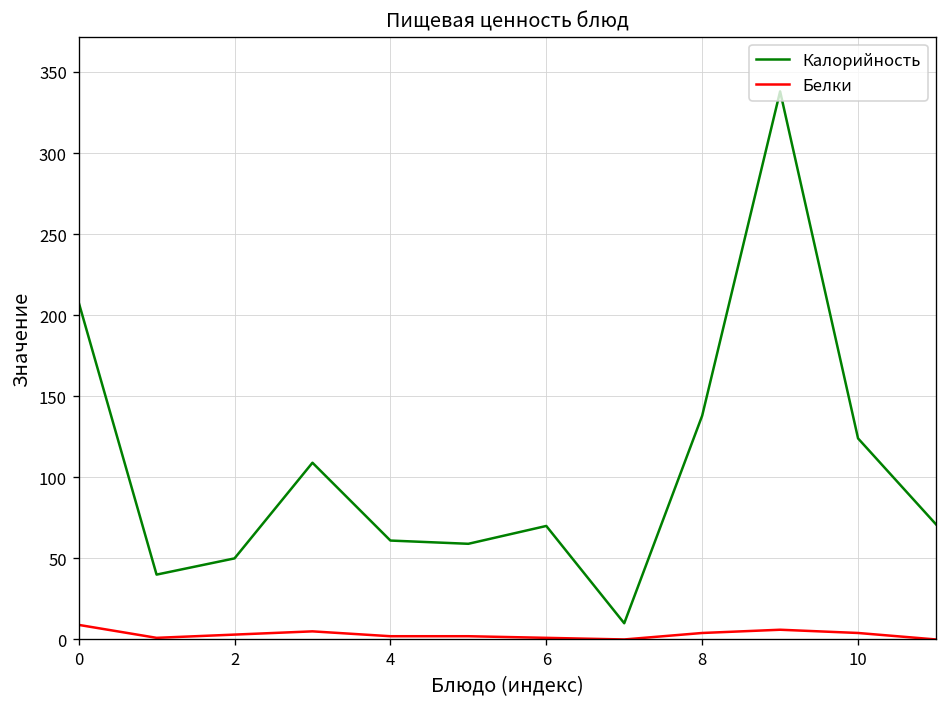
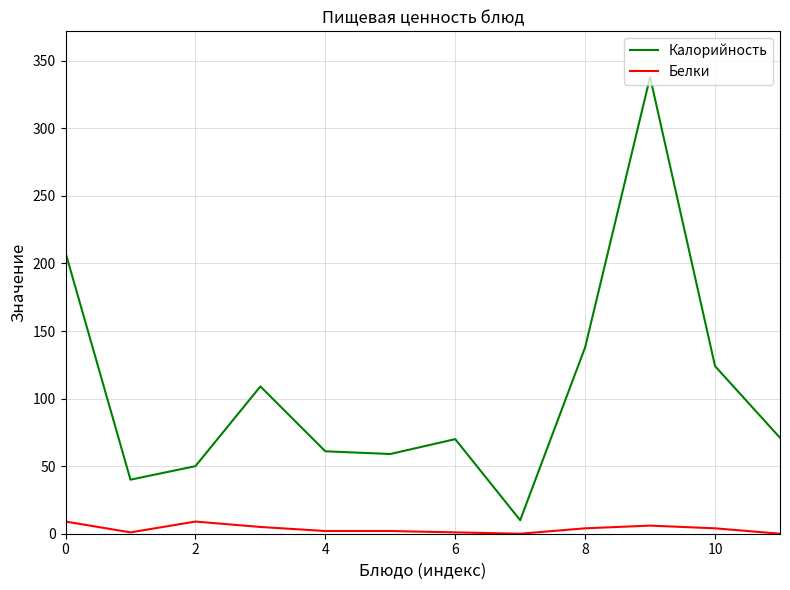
Белки, 2: 3 -> 9
